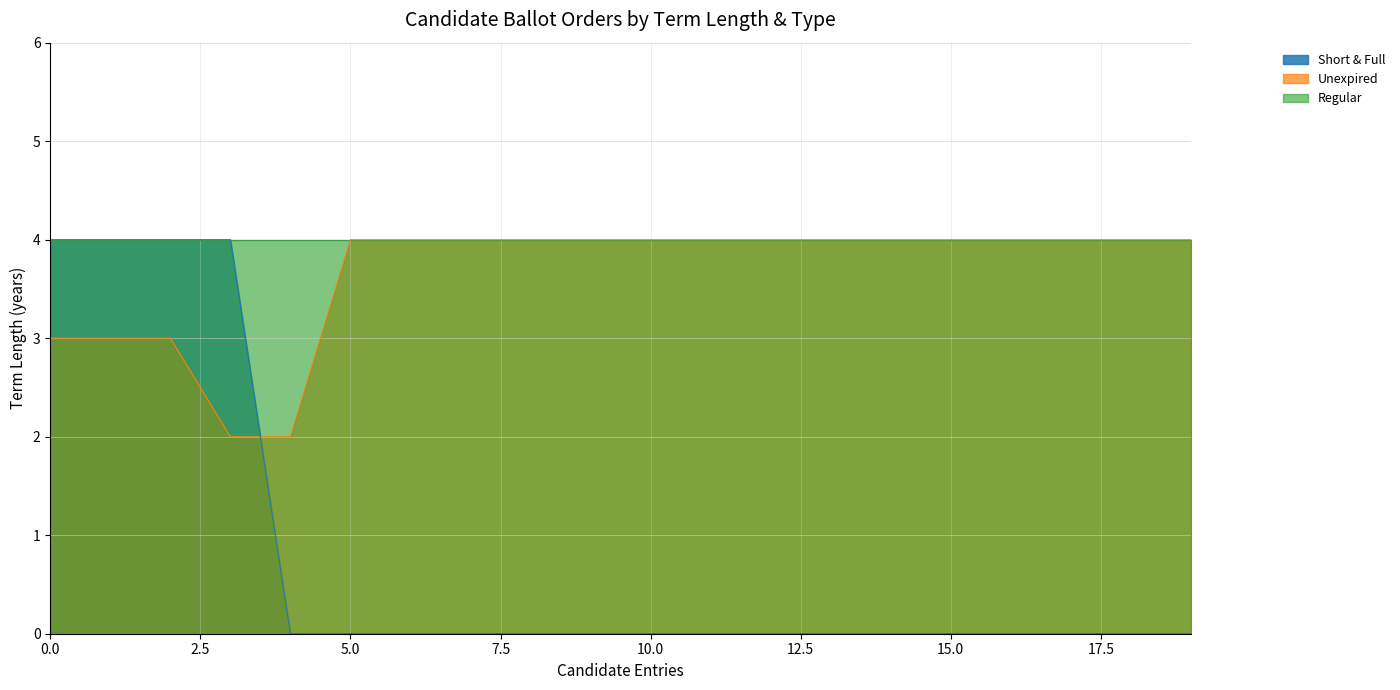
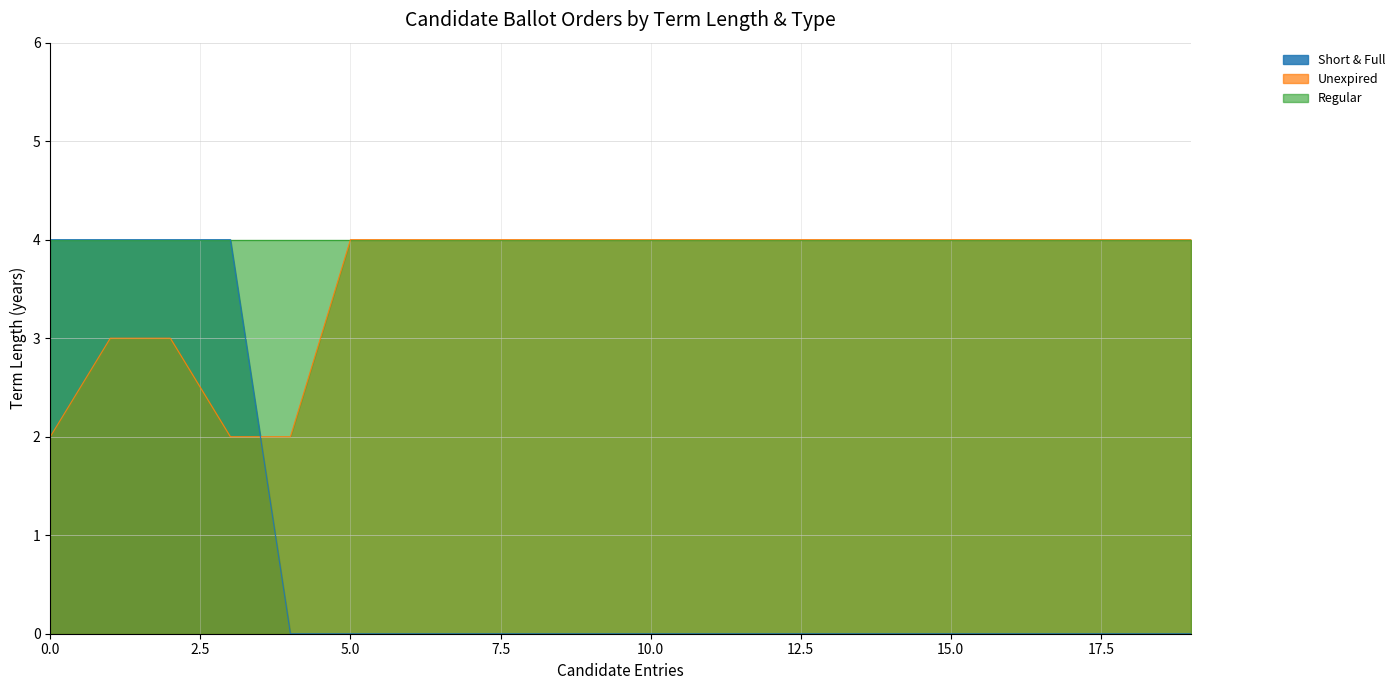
Unexpired, 0.0: 3 -> 2
